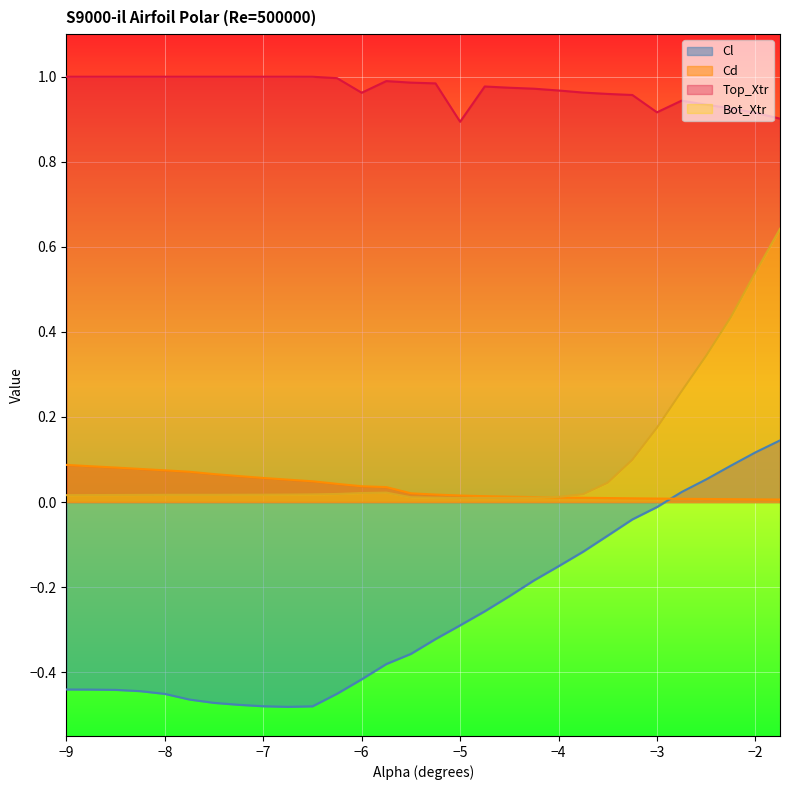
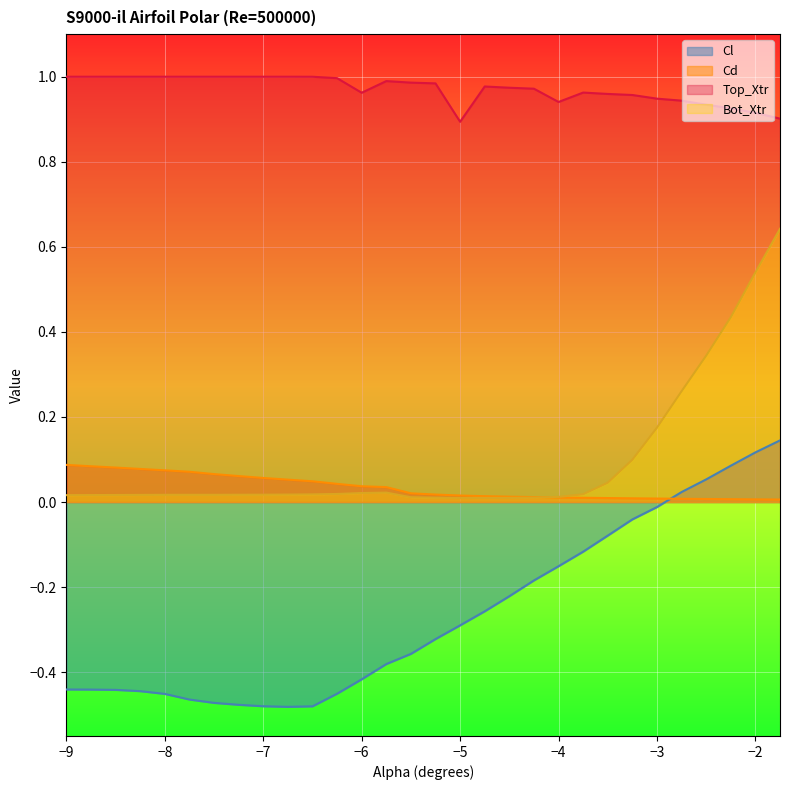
Top_Xtr, −4: 0.97 -> 0.94
Top_Xtr, −3: 0.92 -> 0.95
